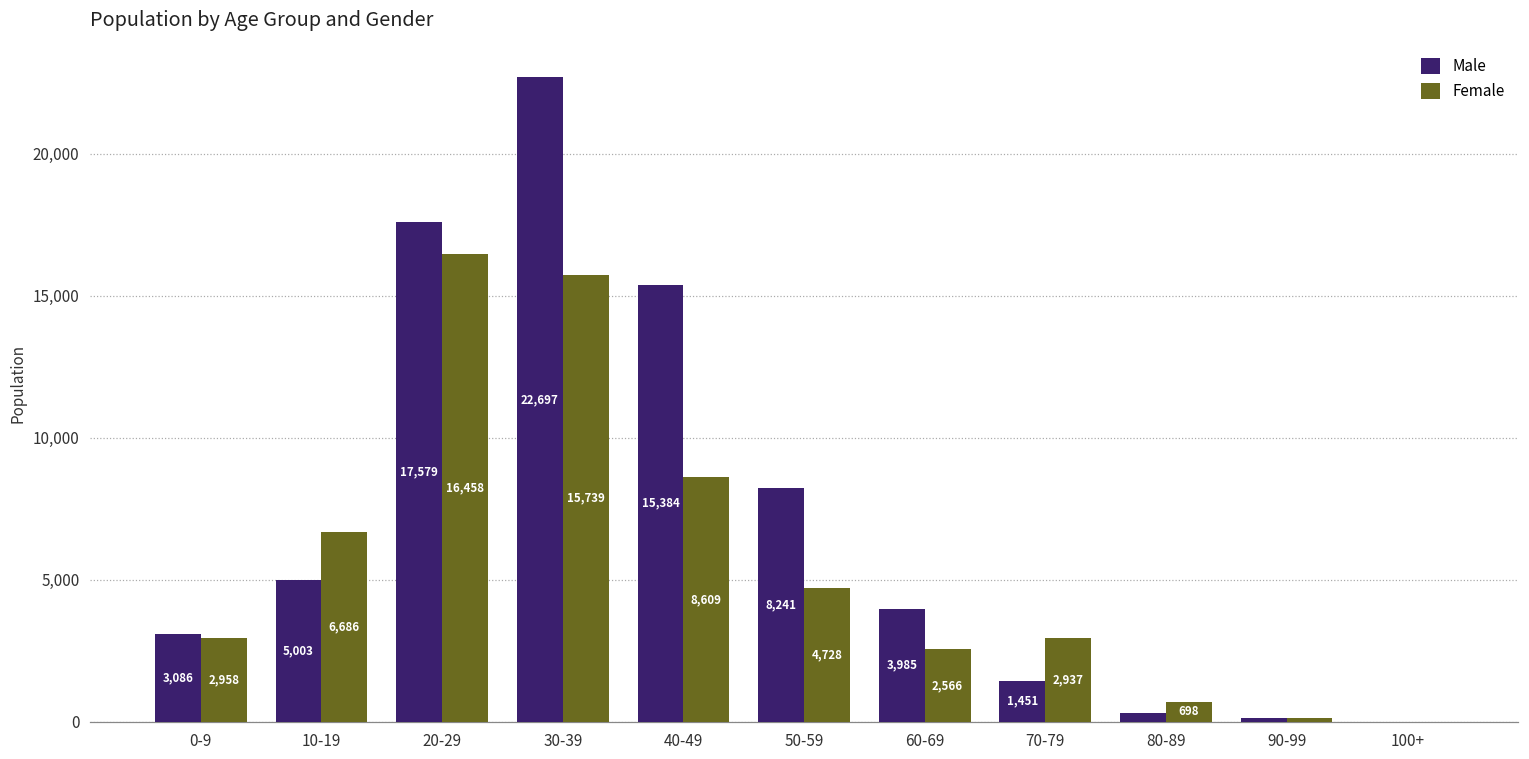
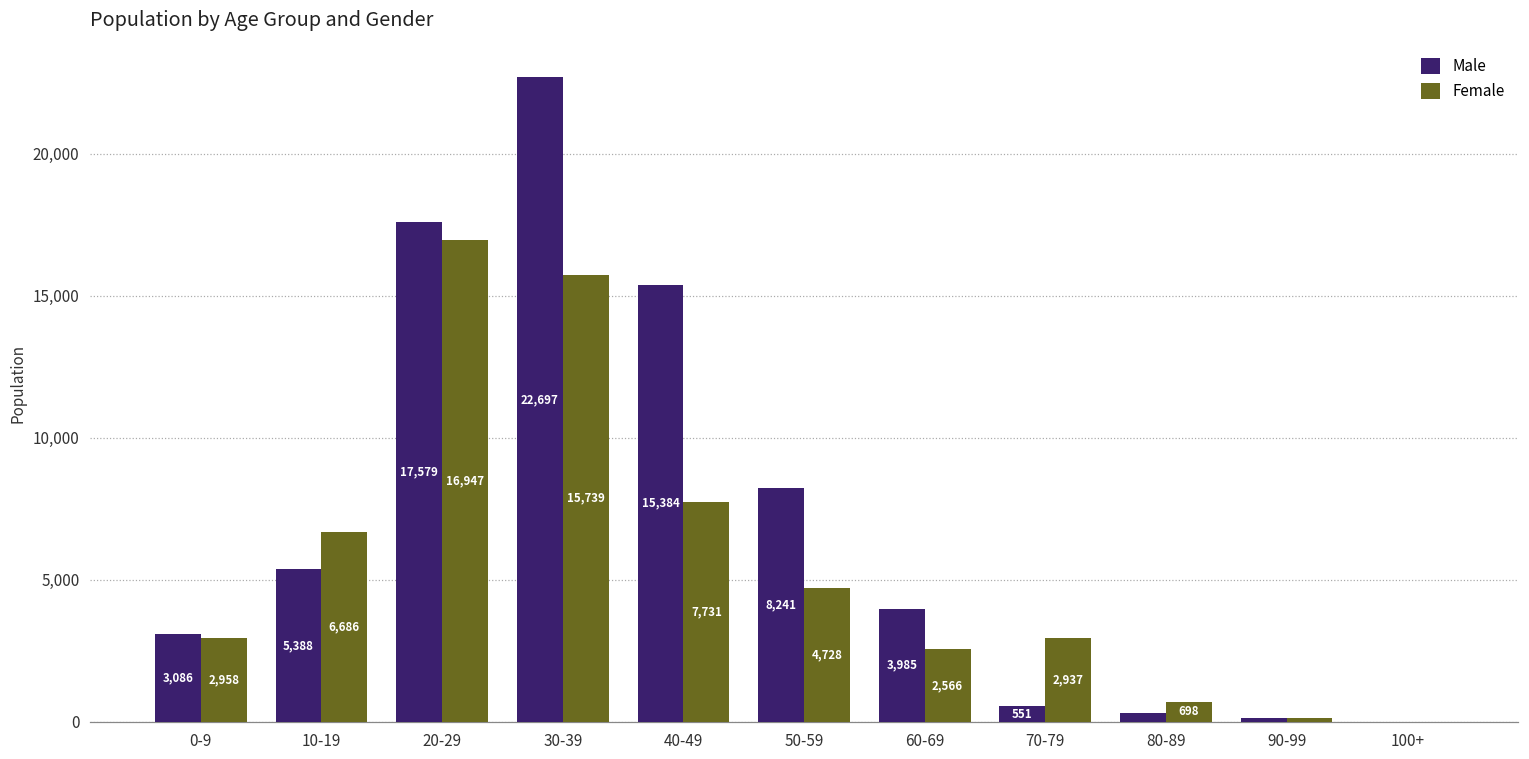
Male, 10-19: 5,003 -> 5,388
Female, 20-29: 16,458 -> 16,947
Female, 40-49: 8,609 -> 7,731
Male, 70-79: 1,451 -> 551
